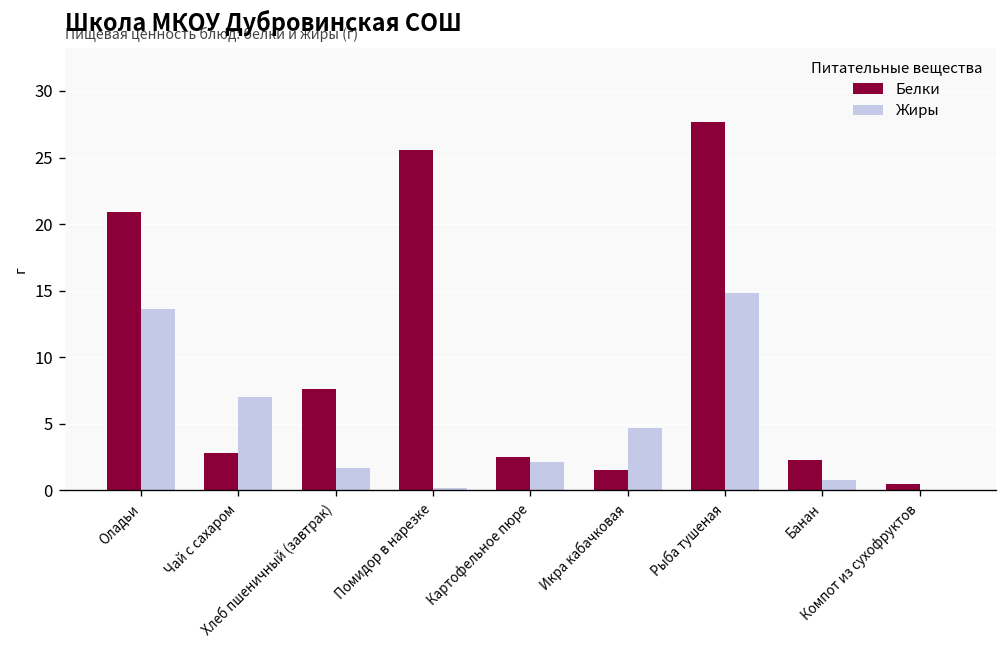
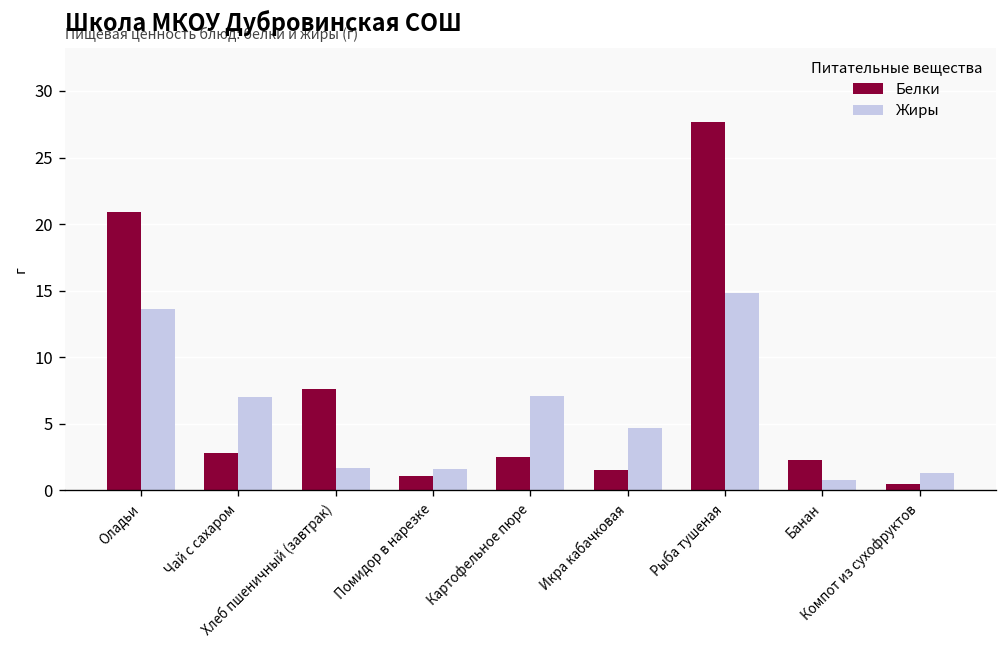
Белки, Помидор в нарезке: 25.6 -> 1.1
Жиры, Помидор в нарезке: 0.2 -> 1.6
Жиры, Картофельное пюре: 2.1 -> 7.1
Жиры, Компот из сухофруктов: 0.0 -> 1.3
